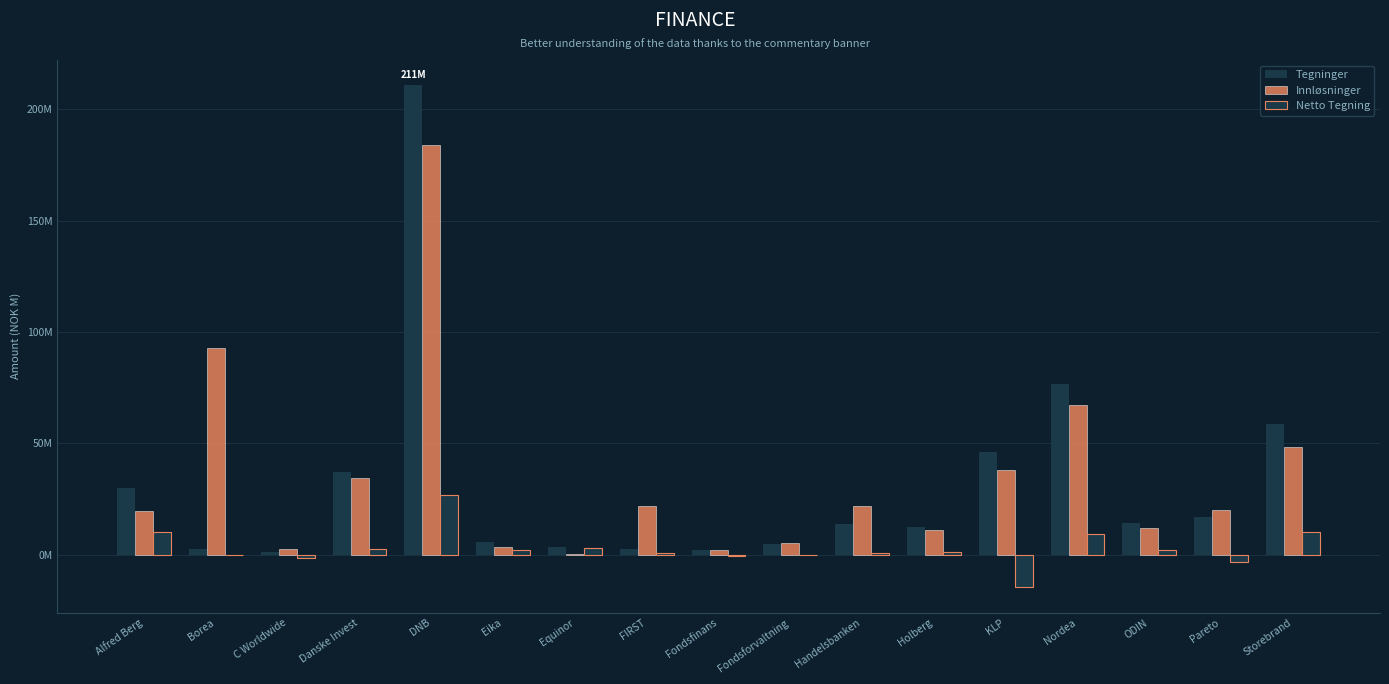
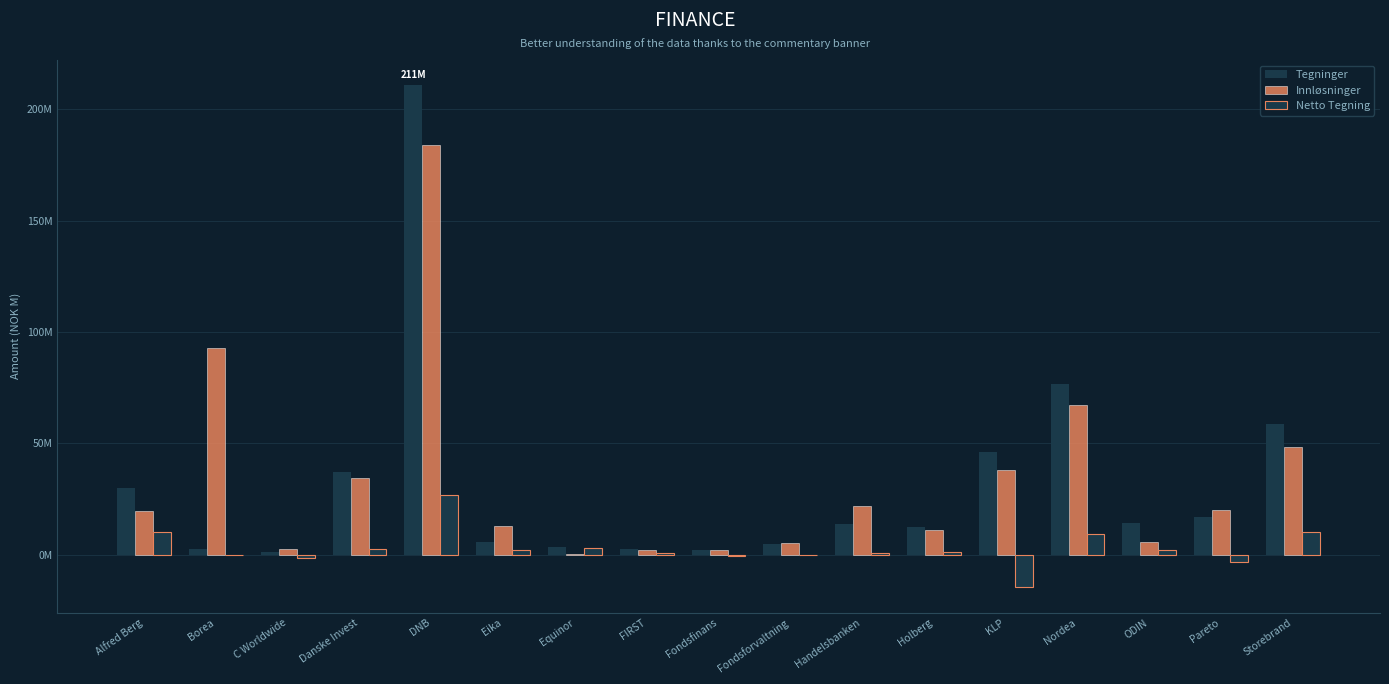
Innløsninger, Eika: 4000000 -> 13000000
Innløsninger, FIRST: 22000000 -> 2000000
Innløsninger, ODIN: 12000000 -> 6000000
